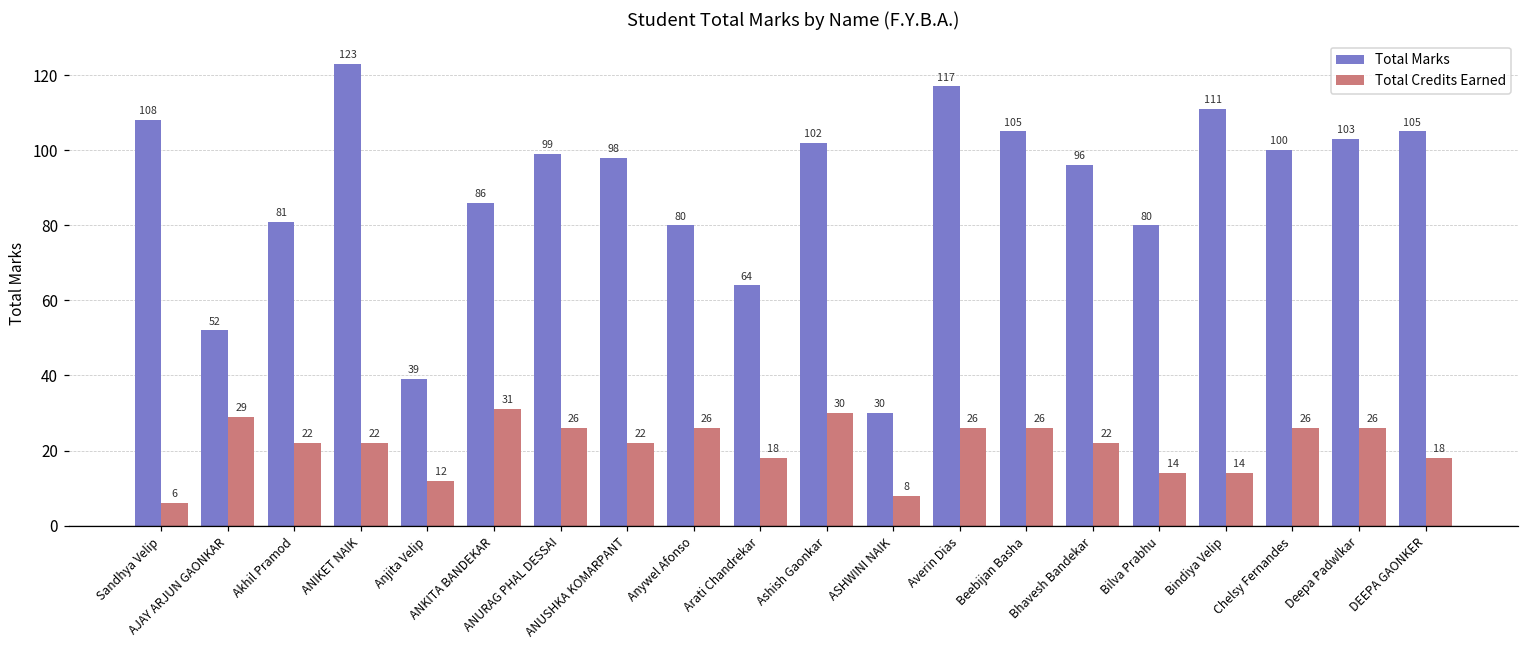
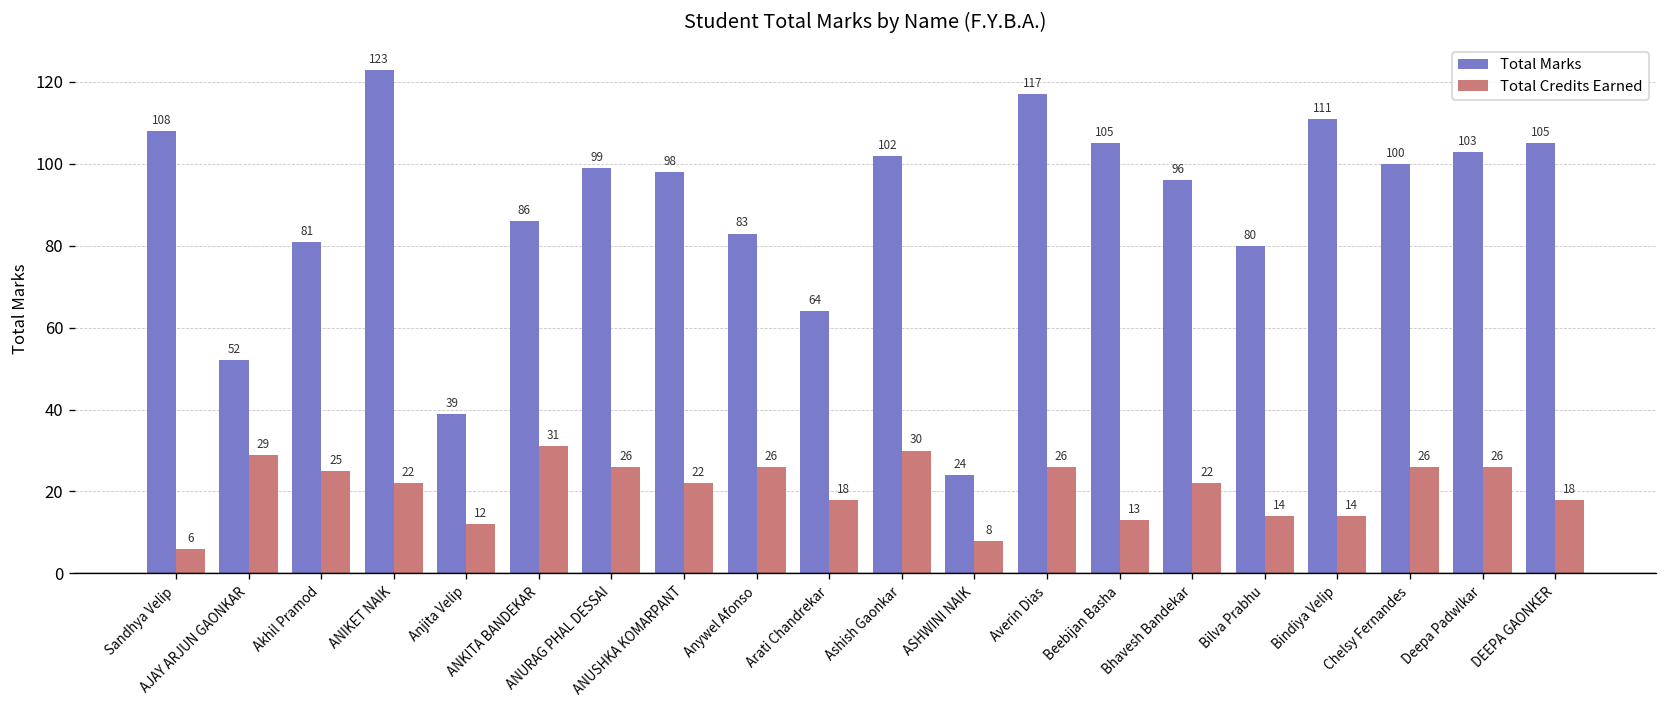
Total Credits Earned, Akhil Pramod: 22 -> 25
Total Marks, Anywel Afonso: 80 -> 83
Total Marks, ASHWINI NAIK: 30 -> 24
Total Credits Earned, Beebijan Basha: 26 -> 13
